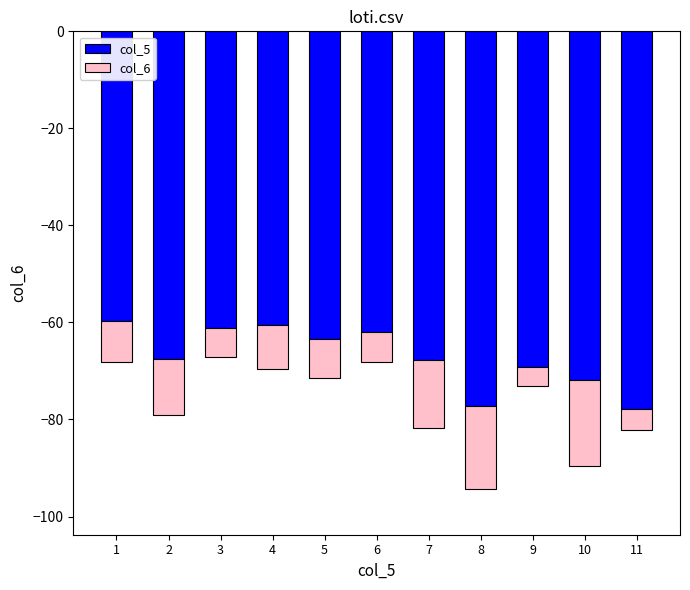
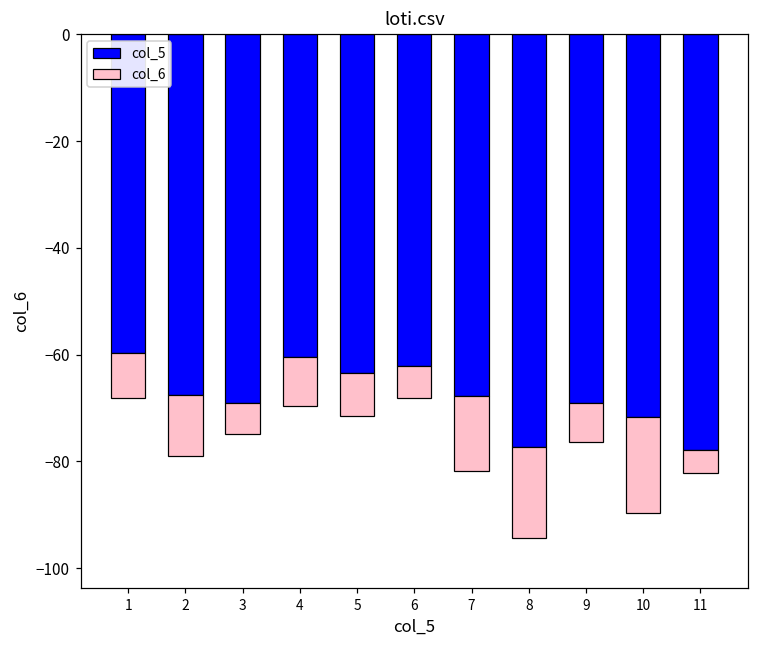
col_5, 3: -61 -> -69
col_6, 9: -4 -> -7
